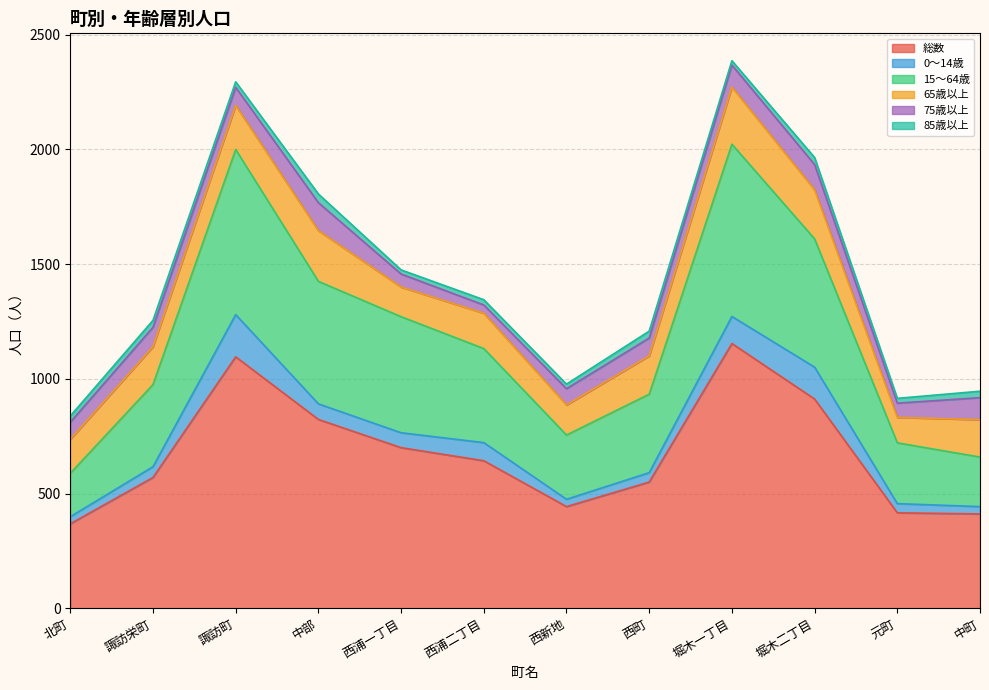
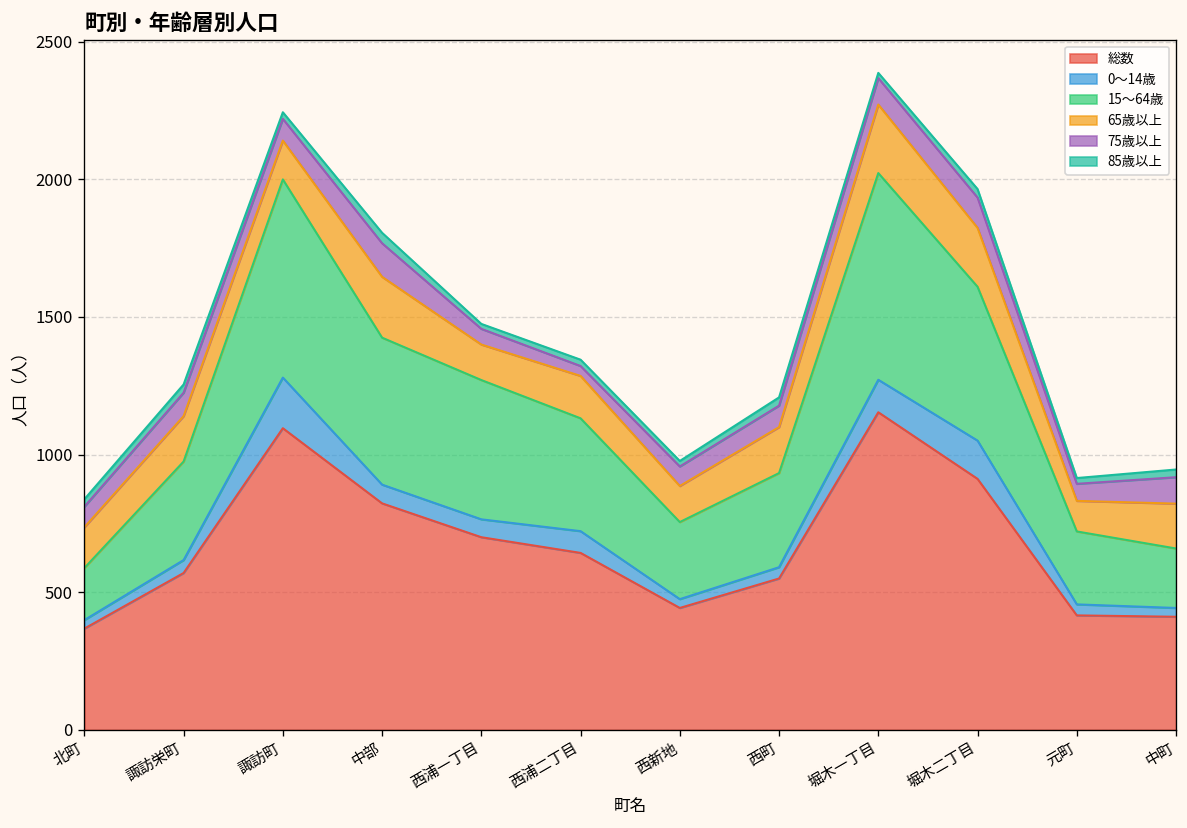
65歳以上, 諏訪町: 190 -> 140
